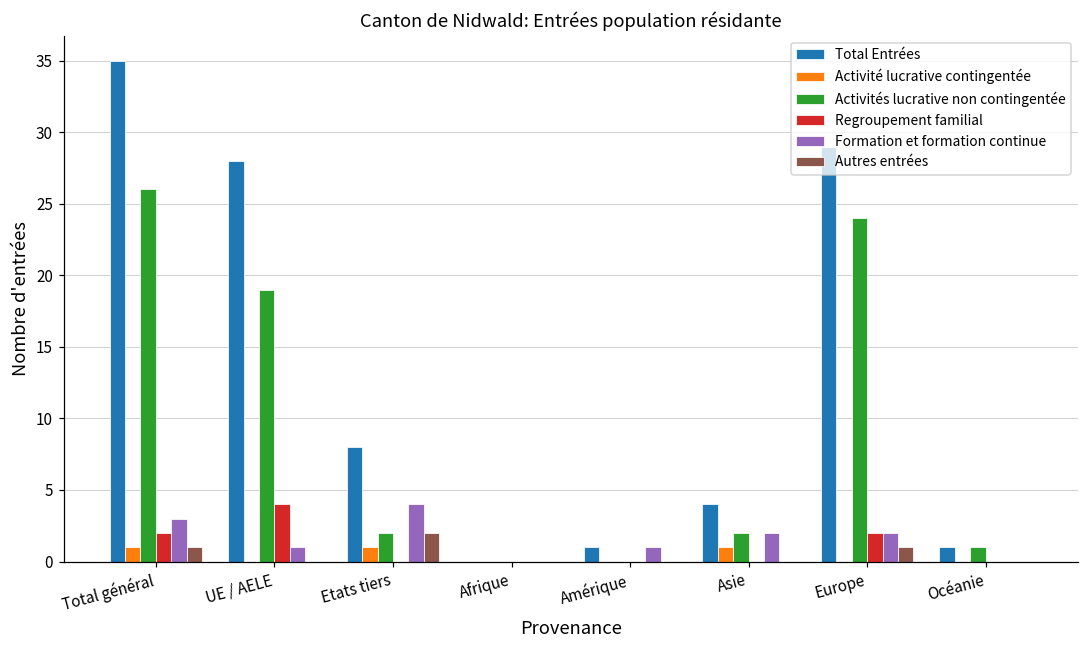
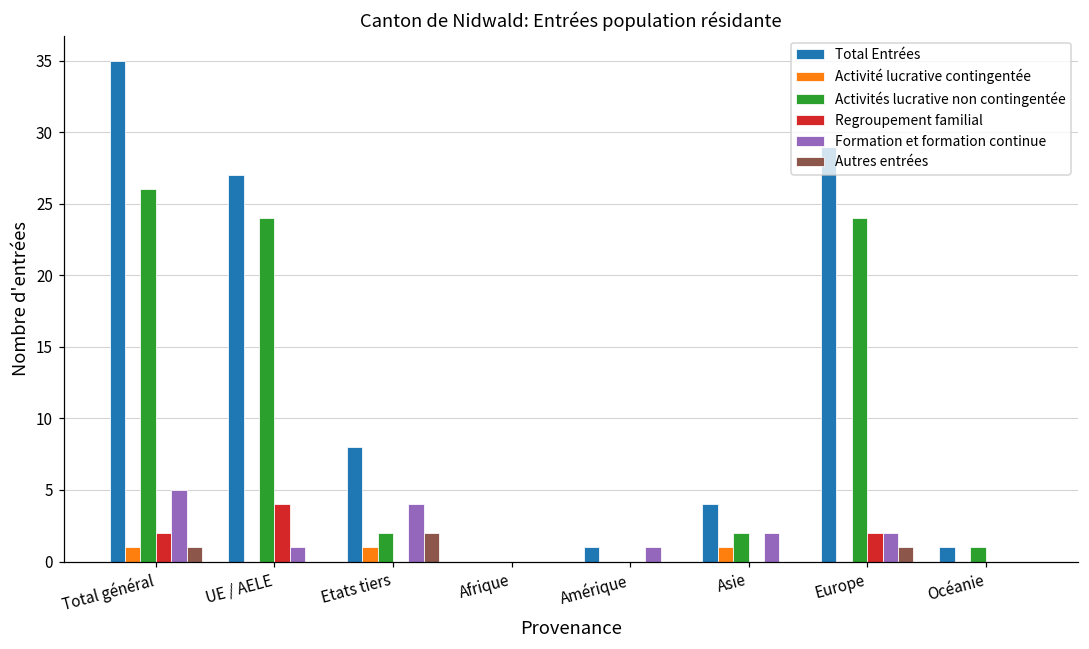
Formation et formation continue, Total général: 3 -> 5
Total Entrées, UE / AELE: 28 -> 27
Activités lucrative non contingentée, UE / AELE: 19 -> 24
